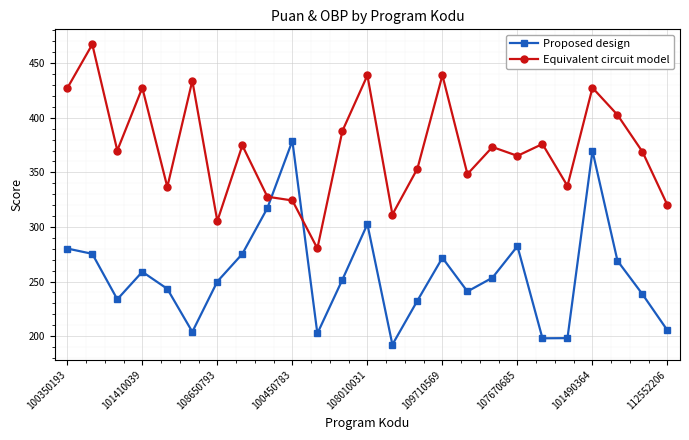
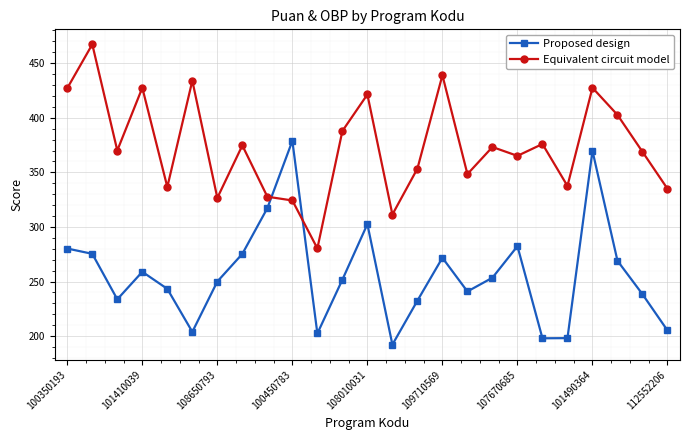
Equivalent circuit model, 108650793: 305 -> 327
Equivalent circuit model, 108010031: 439 -> 421
Equivalent circuit model, 112552206: 320 -> 335
